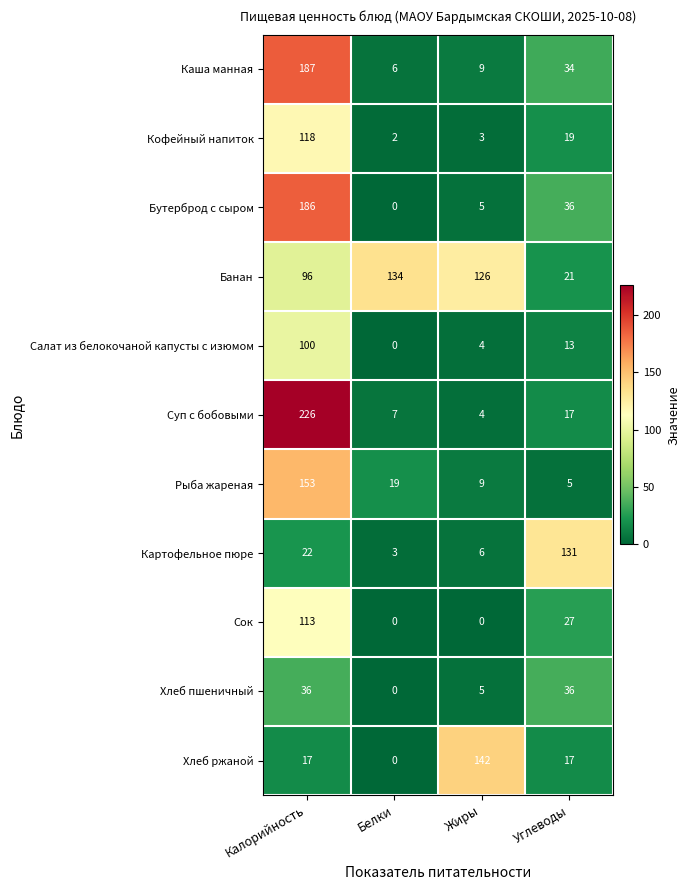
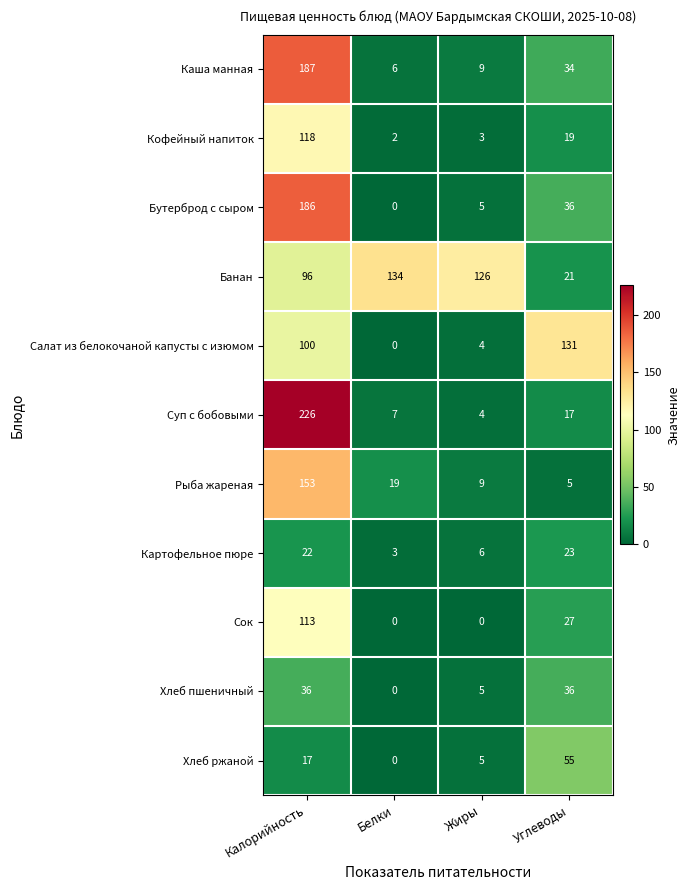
Салат из белокочаной капусты с изюмом, Углеводы: 13 -> 131
Картофельное пюре, Углеводы: 131 -> 23
Хлеб ржаной, Жиры: 142 -> 5
Хлеб ржаной, Углеводы: 17 -> 55
